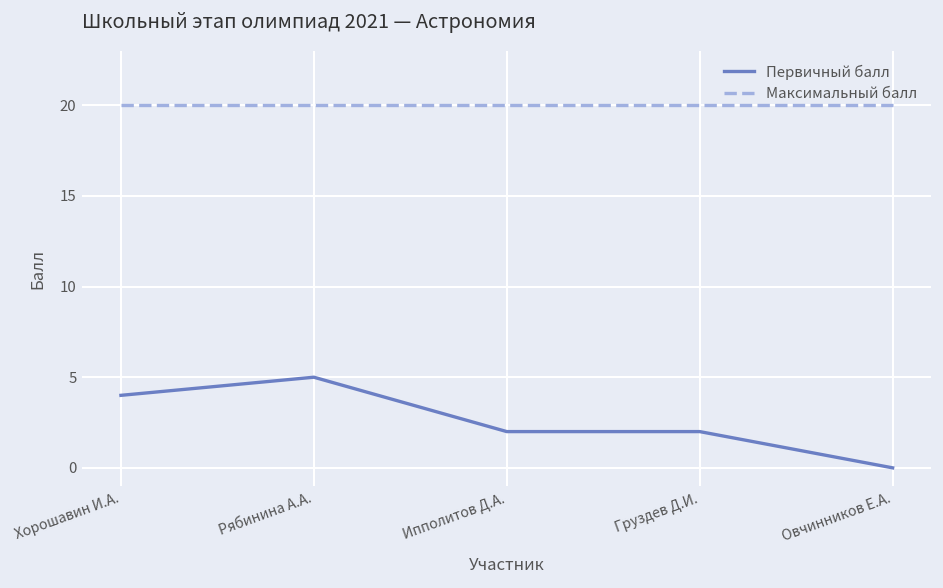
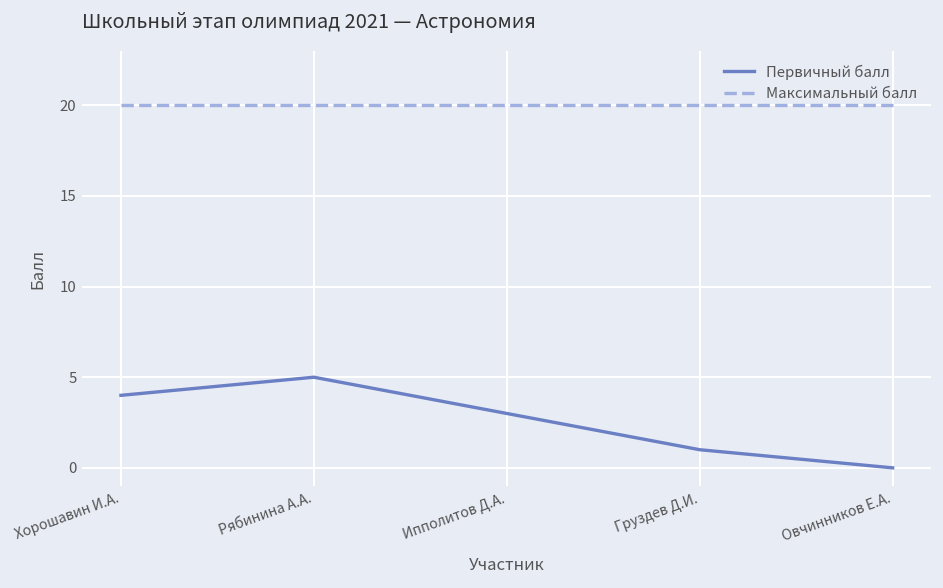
Первичный балл, Ипполитов Д.А.: 2 -> 3
Первичный балл, Груздев Д.И.: 2 -> 1
